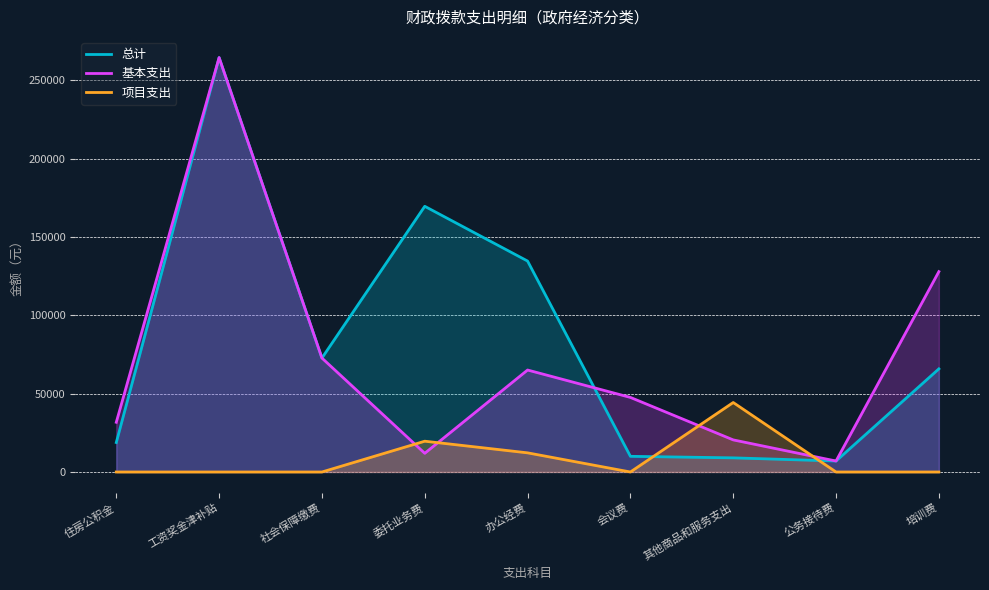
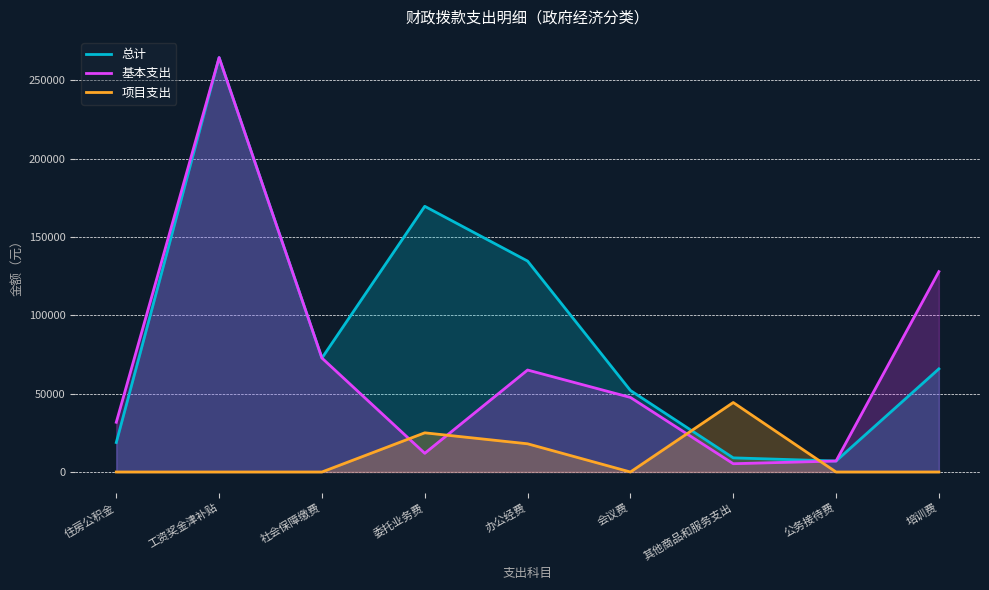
项目支出, 委托业务费: 20000 -> 25000
项目支出, 办公经费: 12000 -> 18000
总计, 会议费: 10000 -> 52000
基本支出, 其他商品和服务支出: 20000 -> 5000
